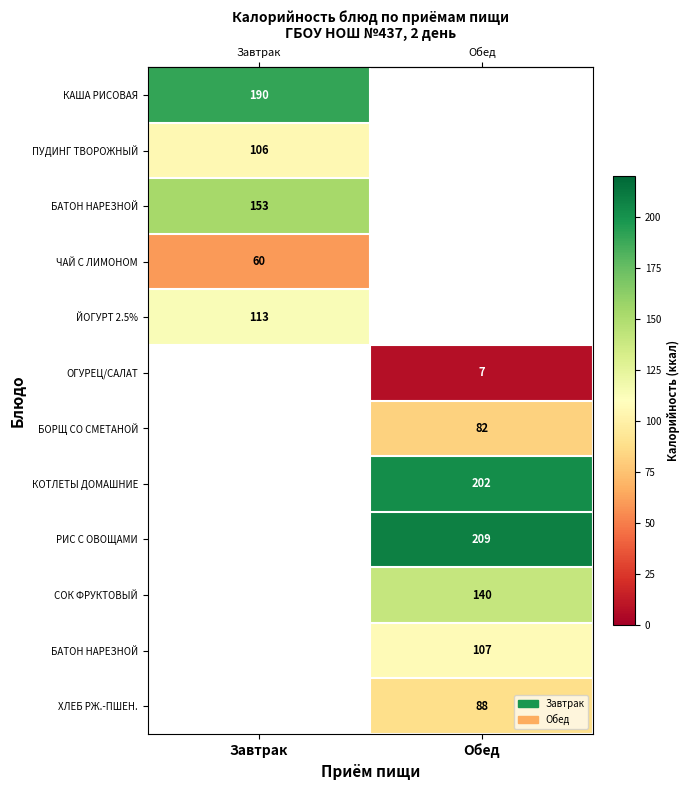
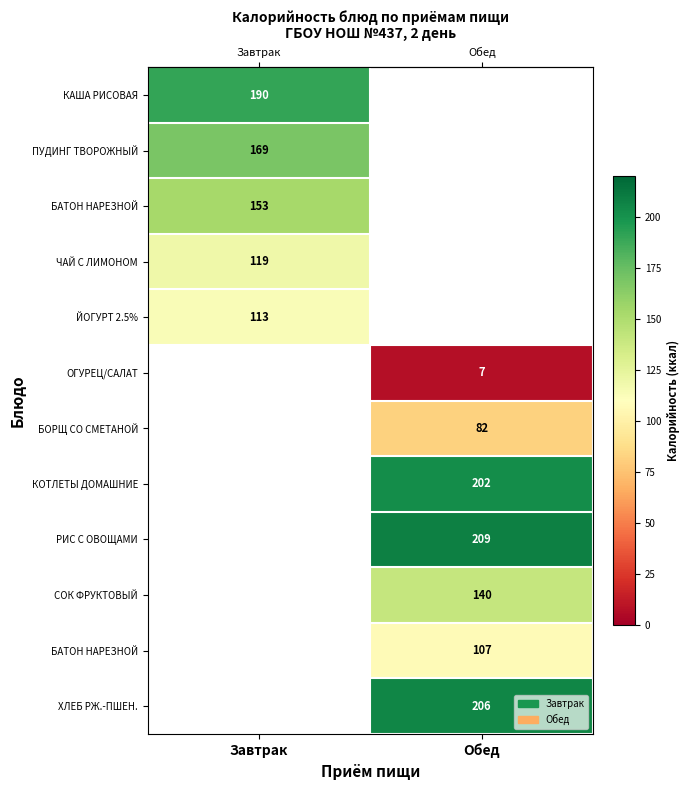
ПУДИНГ ТВОРОЖНЫЙ, Завтрак: 106 -> 169
ЧАЙ С ЛИМОНОМ, Завтрак: 60 -> 119
ХЛЕБ РЖ.-ПШЕН., Обед: 88 -> 206
